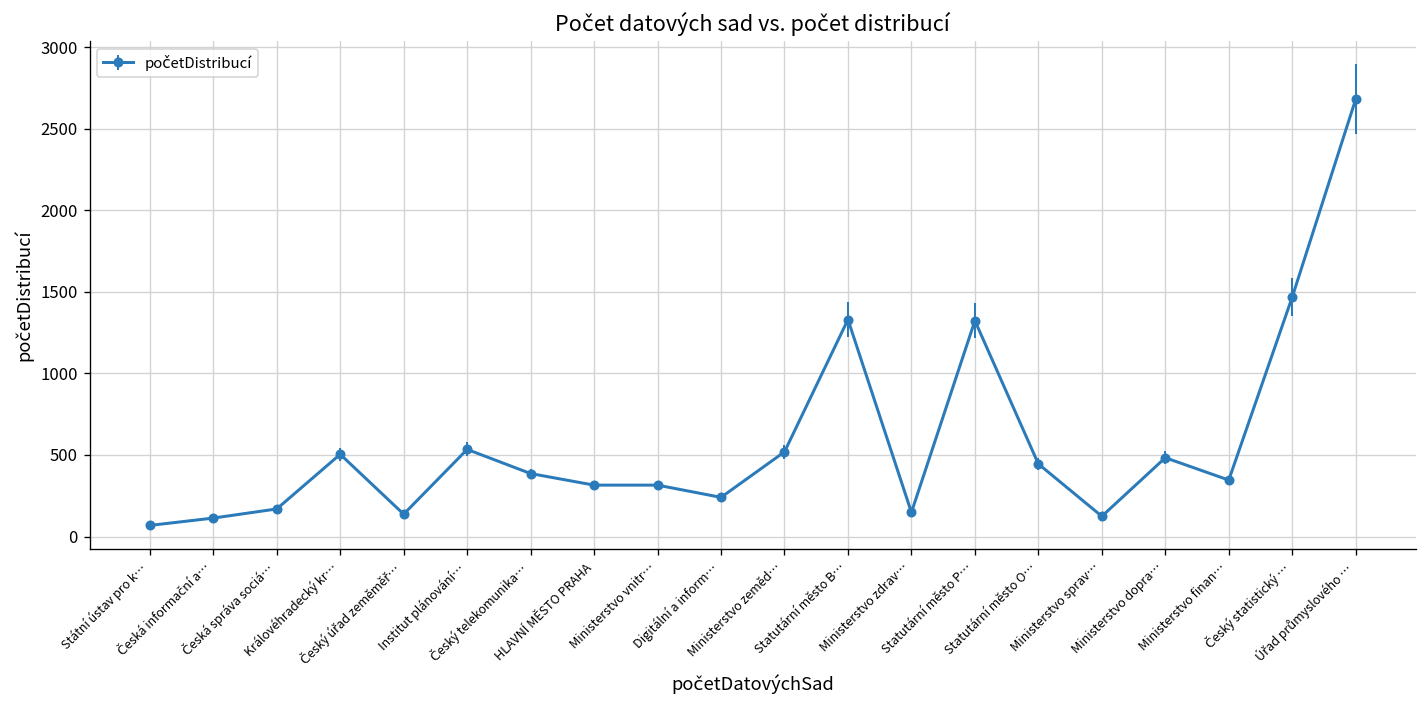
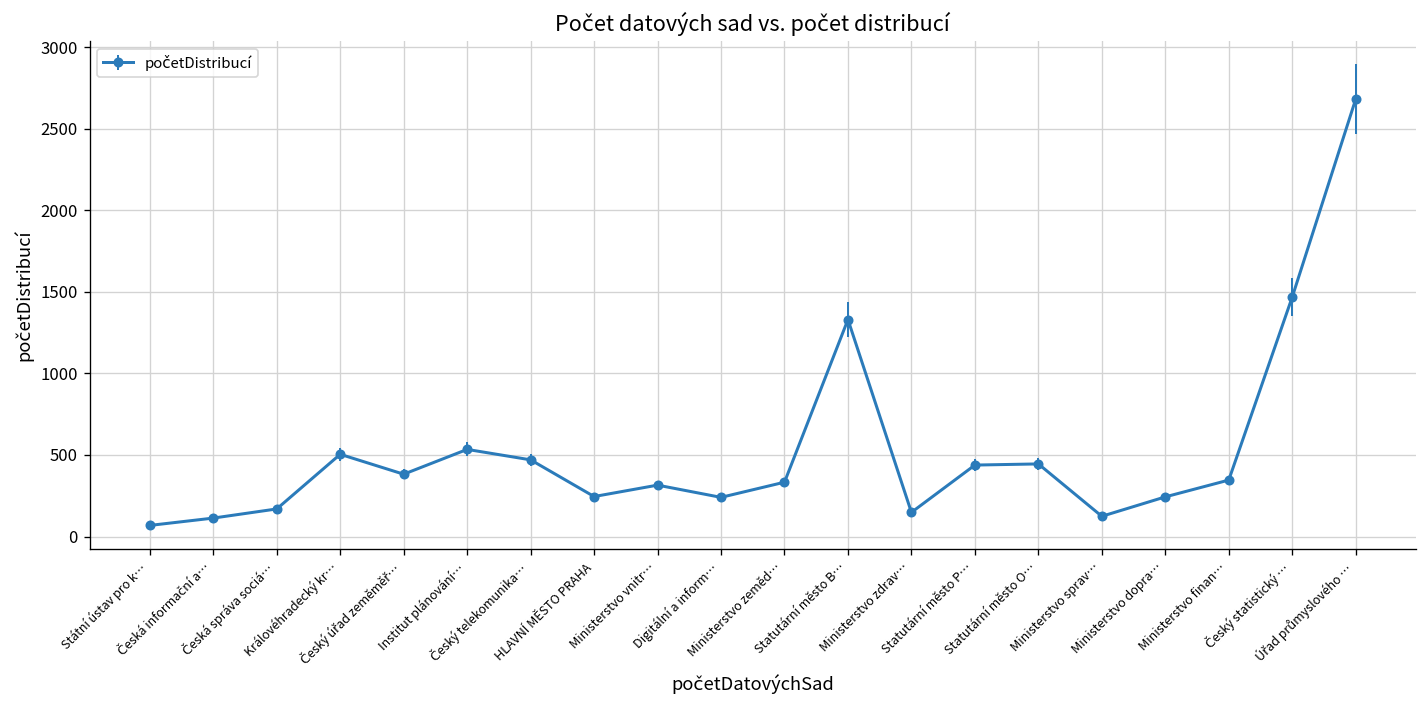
Český úřad zeměměř…: 140 -> 380
Český telekomunika…: 390 -> 470
HLAVNÍ MĚSTO PRAHA: 320 -> 250
Ministerstvo zeměd…: 520 -> 330
Statutární město P…: 1320 -> 440
Ministerstvo dopra…: 480 -> 240
